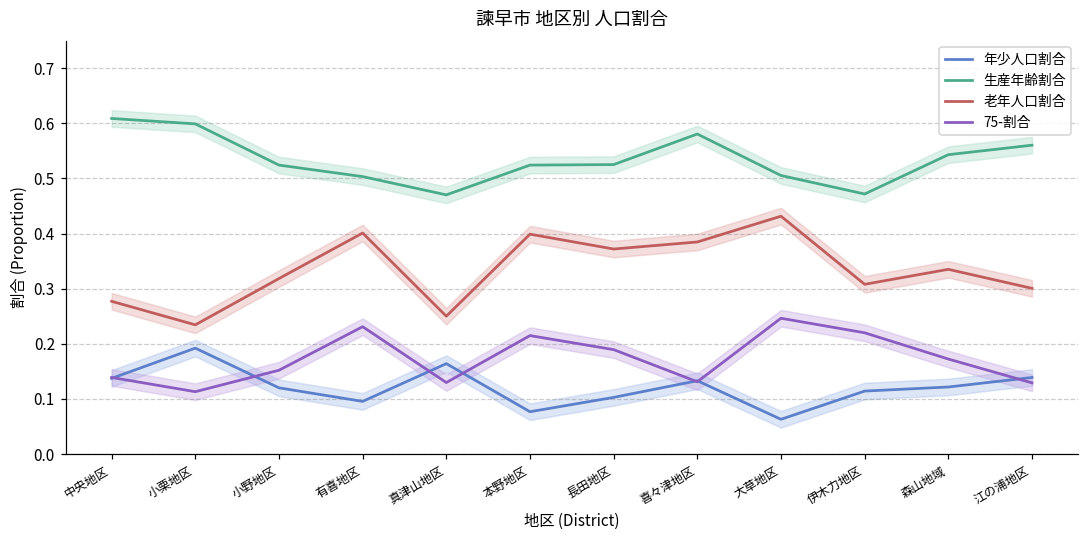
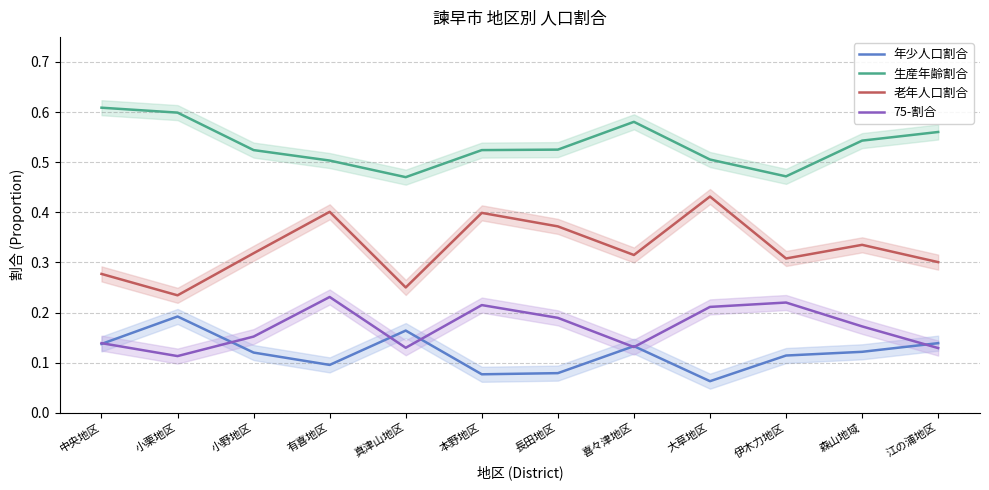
年少人口割合, 長田地区: 0.10 -> 0.08
老年人口割合, 喜々津地区: 0.38 -> 0.31
75-割合, 大草地区: 0.25 -> 0.21
